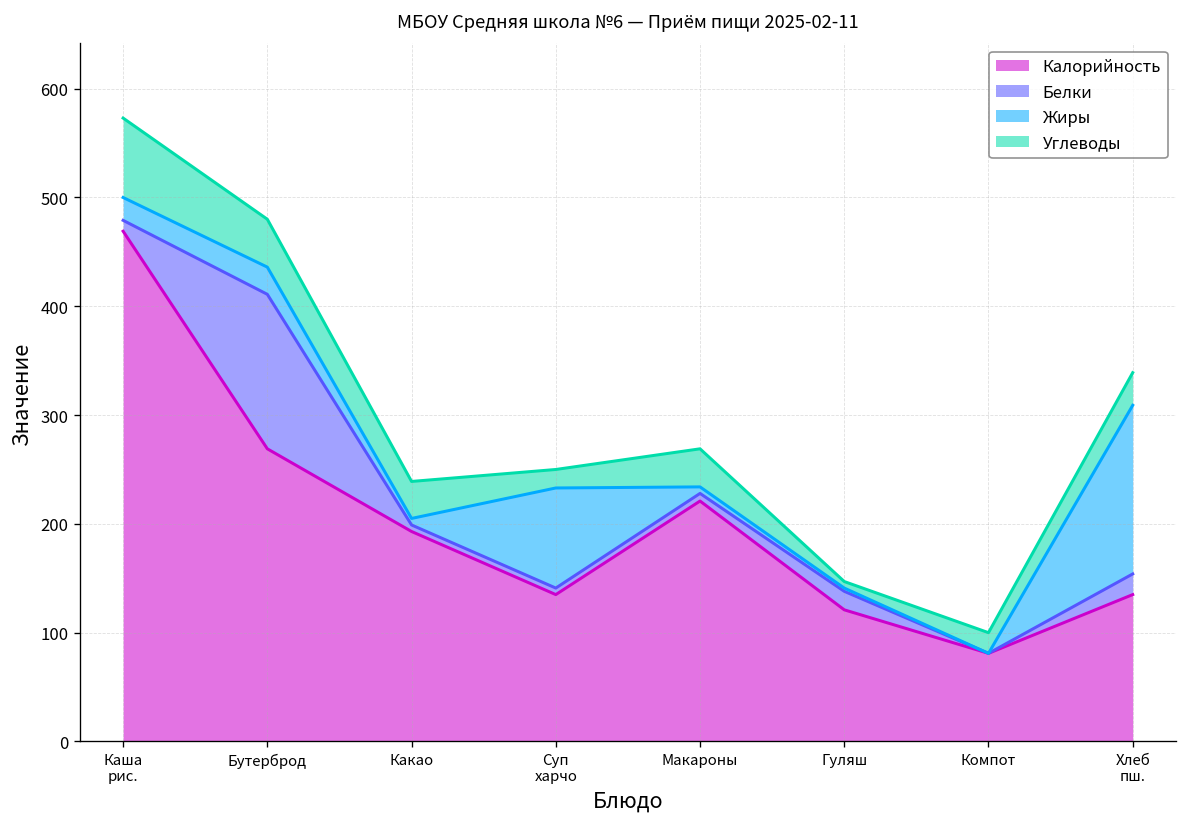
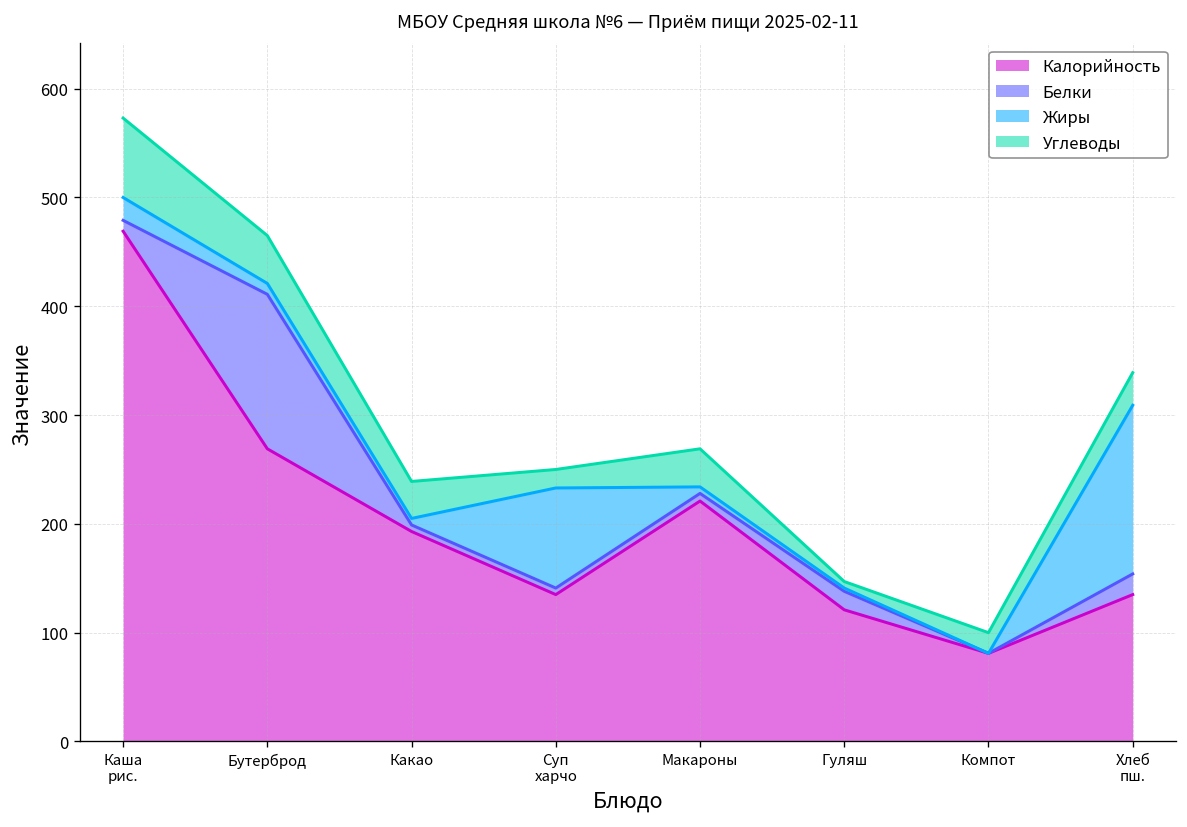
Жиры, Бутерброд: 30 -> 10
